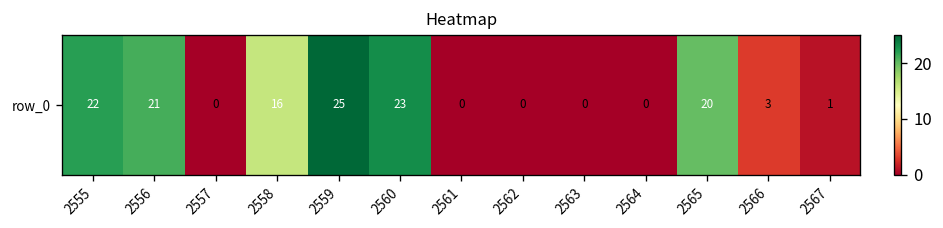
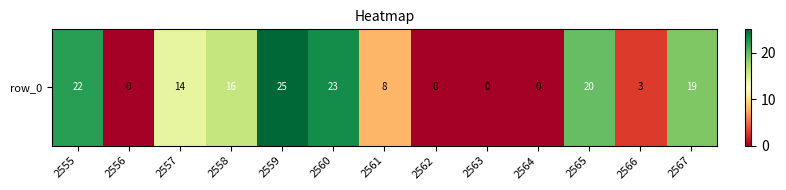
row_0, 2556: 21 -> 0
row_0, 2557: 0 -> 14
row_0, 2561: 0 -> 8
row_0, 2567: 1 -> 19
